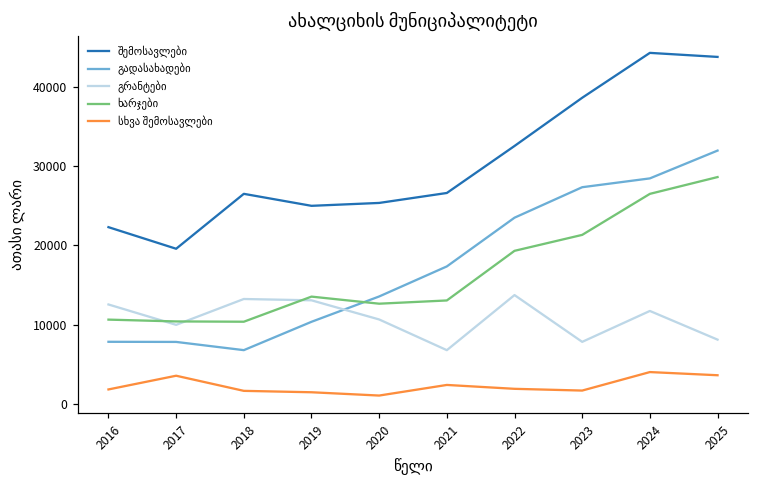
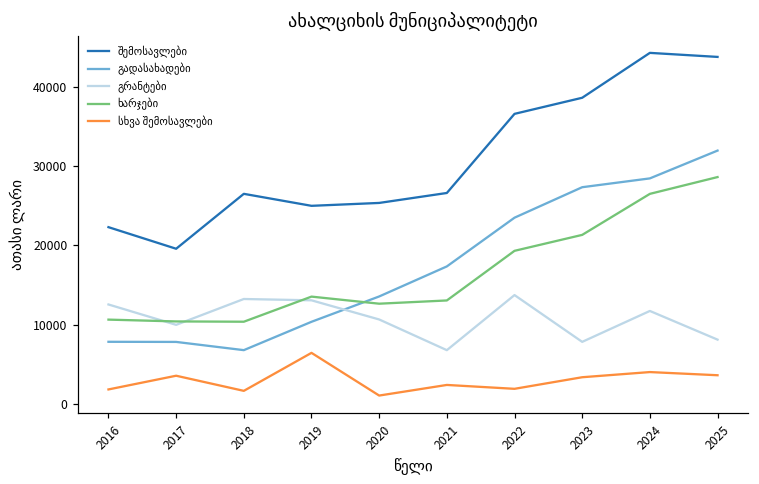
სხვა შემოსავლები, 2019: 2000 -> 6000
შემოსავლები, 2022: 33000 -> 37000
სხვა შემოსავლები, 2023: 2000 -> 3000
